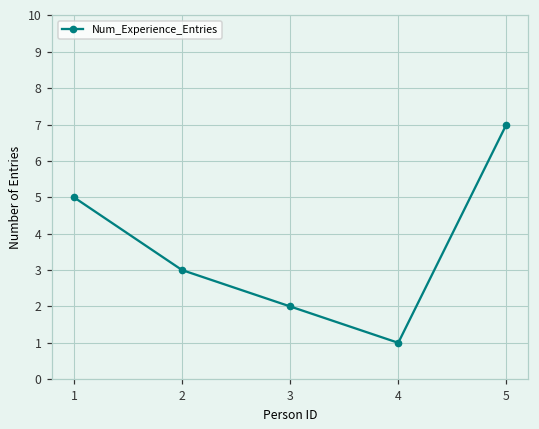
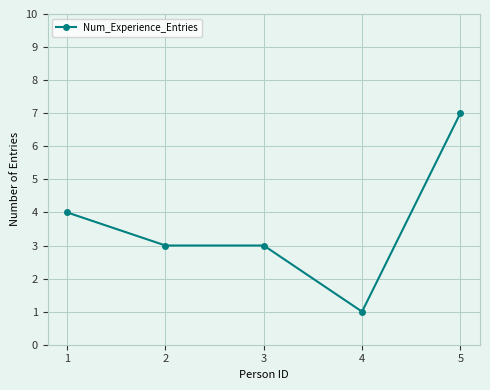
1: 5 -> 4
3: 2 -> 3
